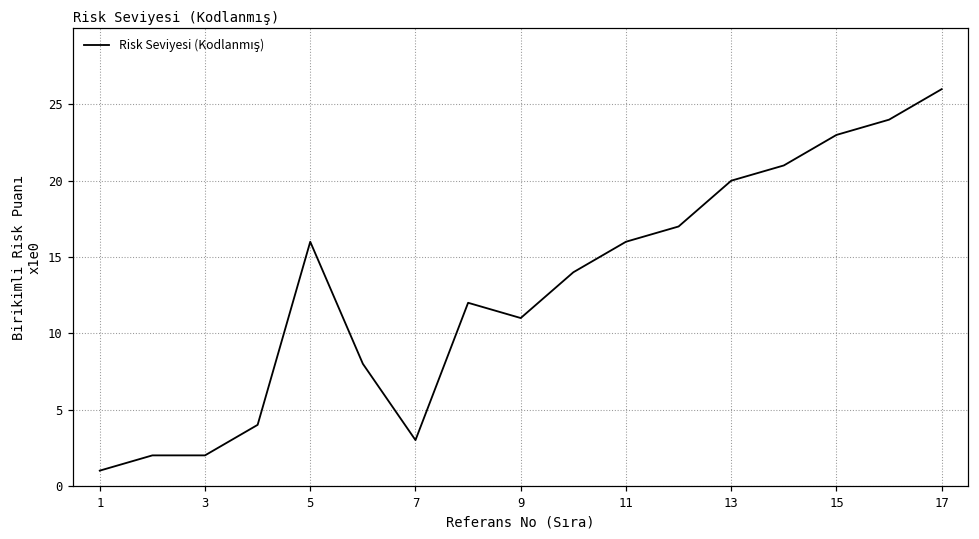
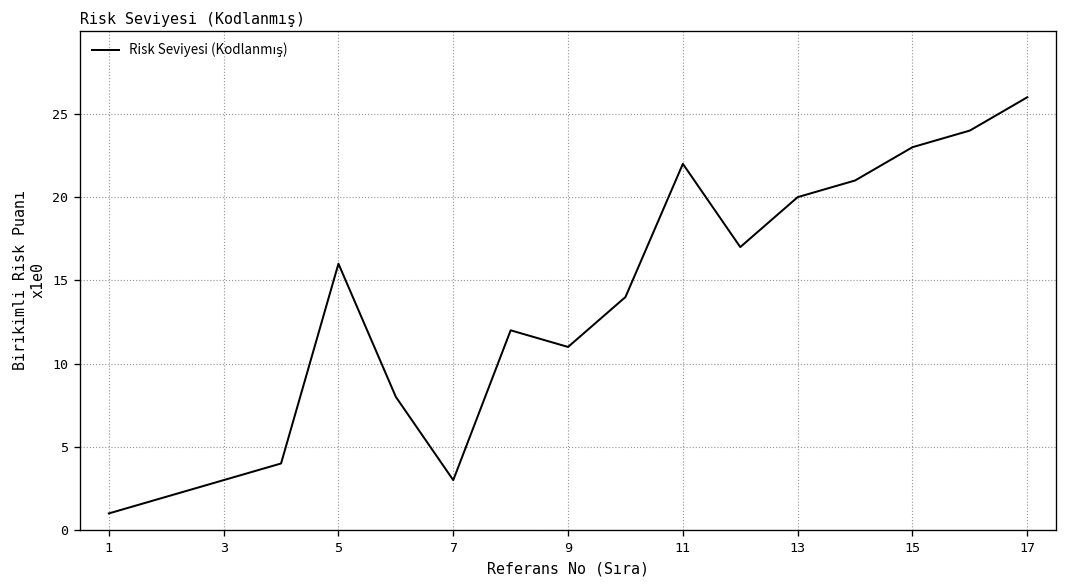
3: 2 -> 3
11: 16 -> 22
